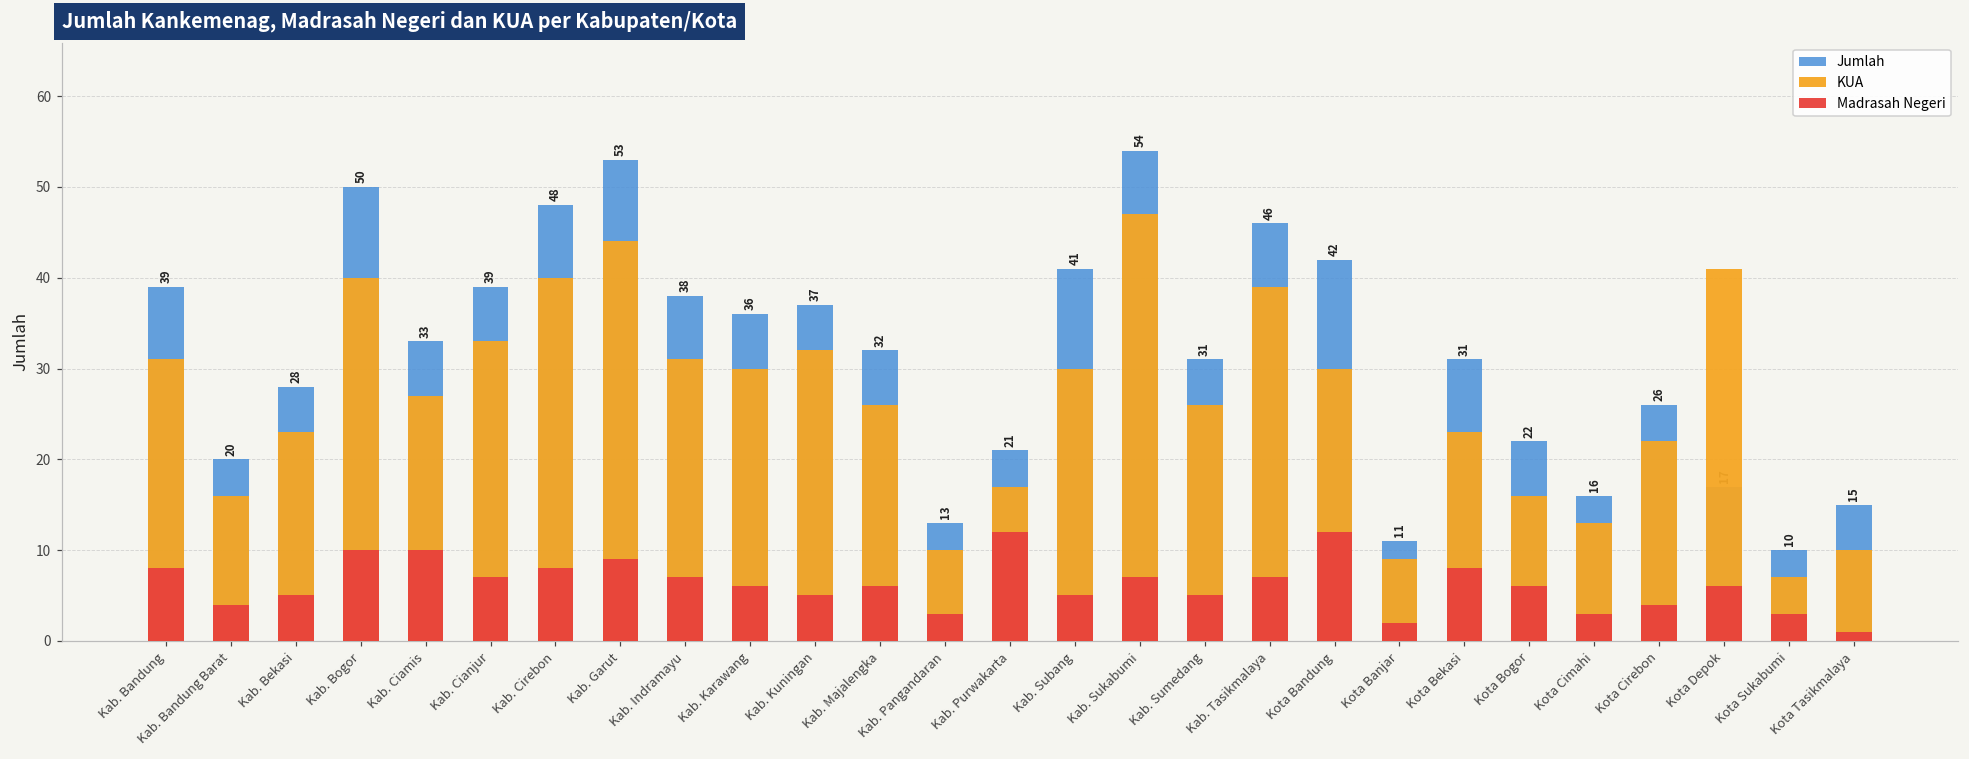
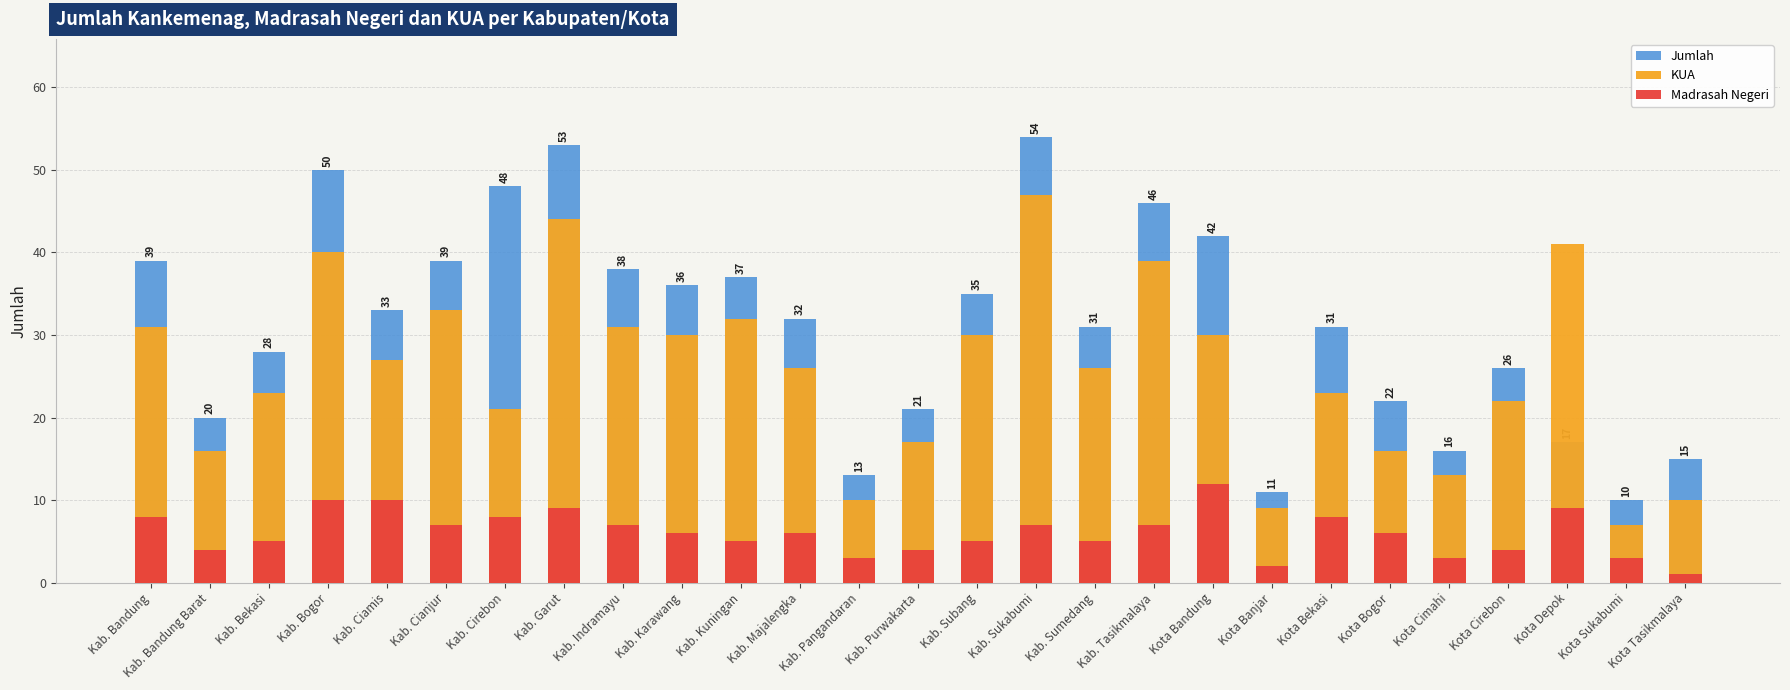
KUA, Kab. Cirebon: 40 -> 21
Madrasah Negeri, Kab. Purwakarta: 12 -> 4
Jumlah, Kab. Subang: 41 -> 35
Madrasah Negeri, Kota Depok: 6 -> 9
